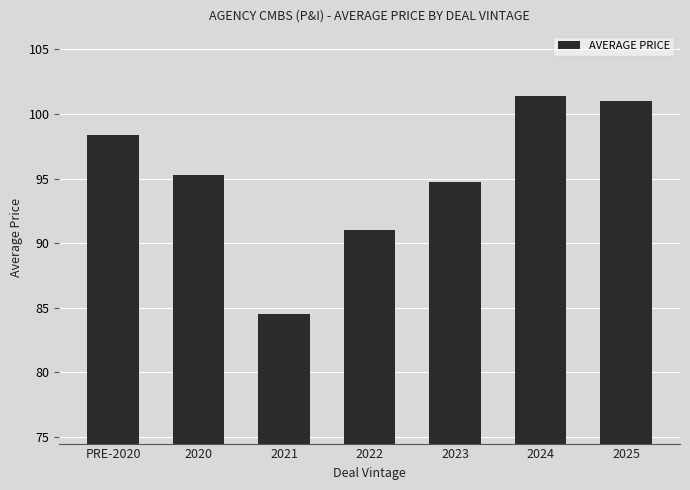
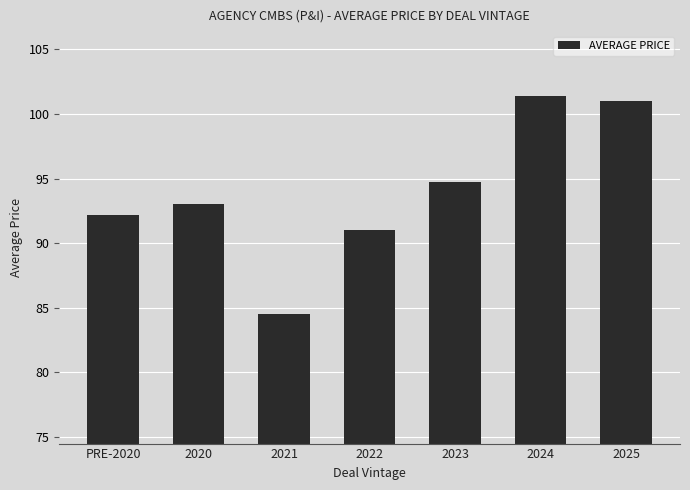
PRE-2020: 98.4 -> 92.2
2020: 95.3 -> 93.0
